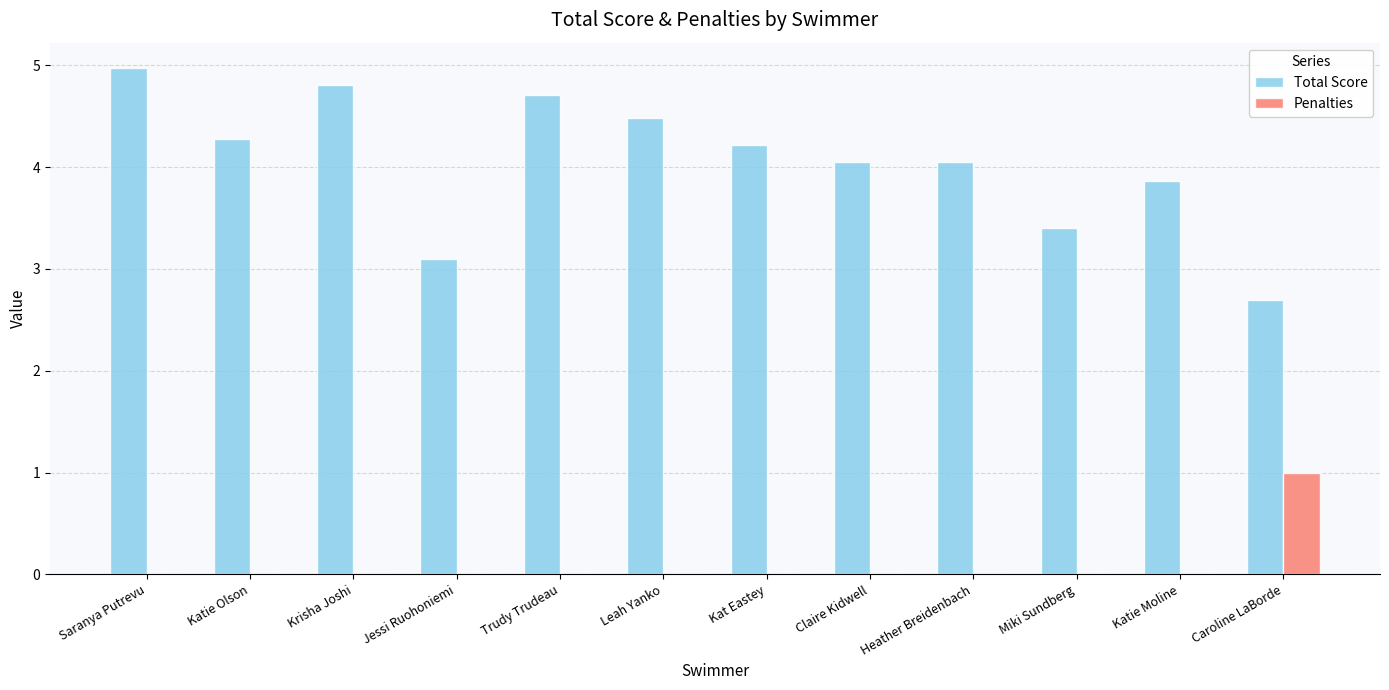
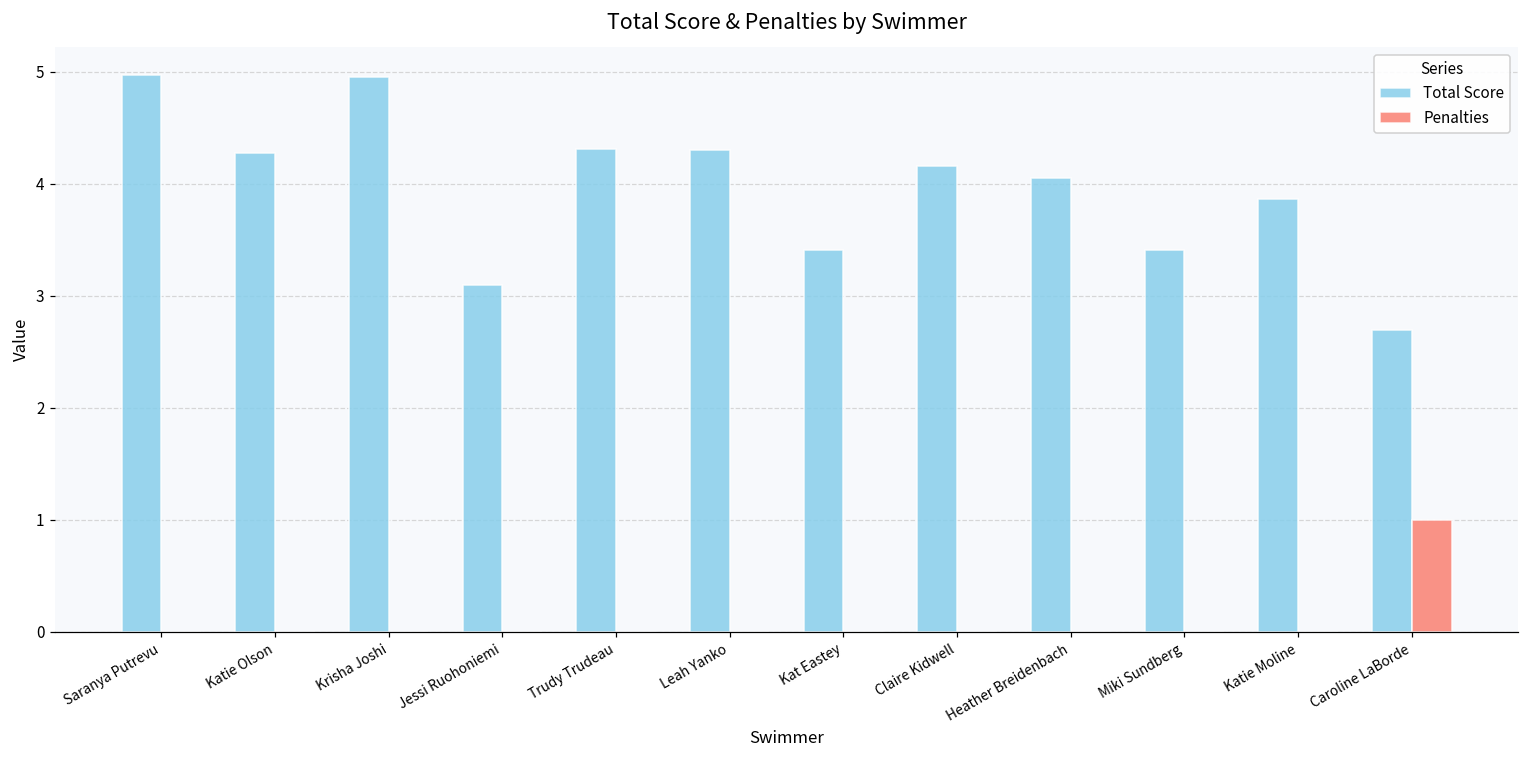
Total Score, Krisha Joshi: 4.81 -> 4.96
Total Score, Trudy Trudeau: 4.71 -> 4.31
Total Score, Leah Yanko: 4.48 -> 4.30
Total Score, Kat Eastey: 4.21 -> 3.41
Total Score, Claire Kidwell: 4.05 -> 4.16
